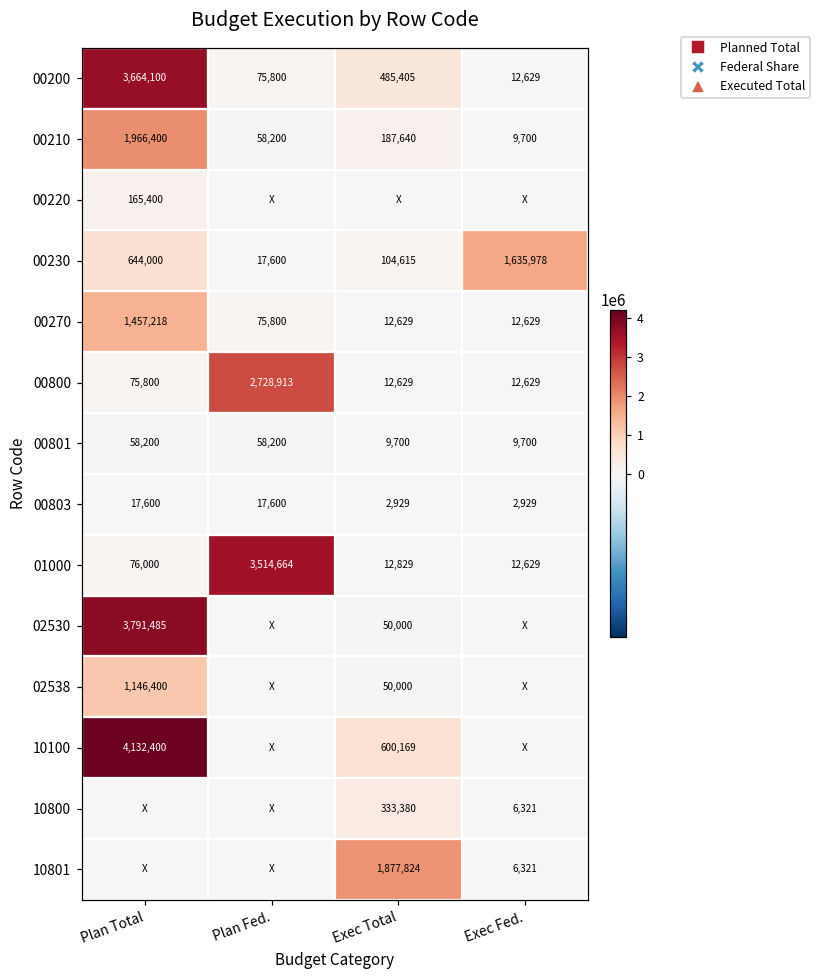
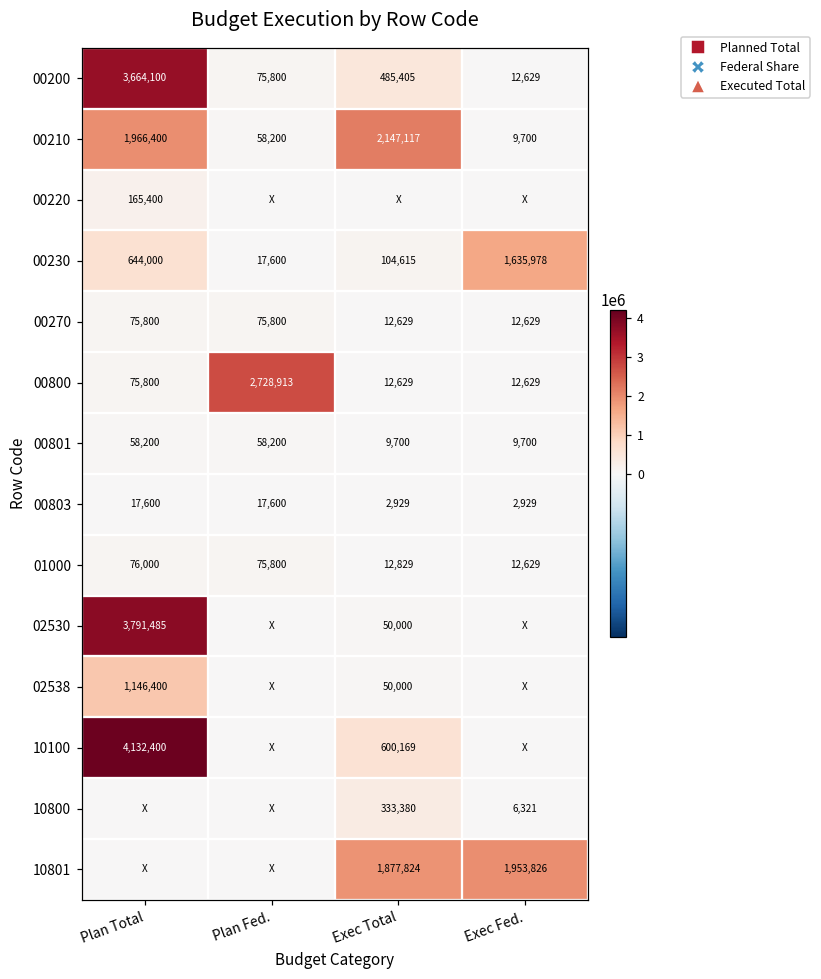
00210, Exec Total: 187,640 -> 2,147,117
00270, Plan Total: 1,457,218 -> 75,800
01000, Plan Fed.: 3,514,664 -> 75,800
10801, Exec Fed.: 6,321 -> 1,953,826
